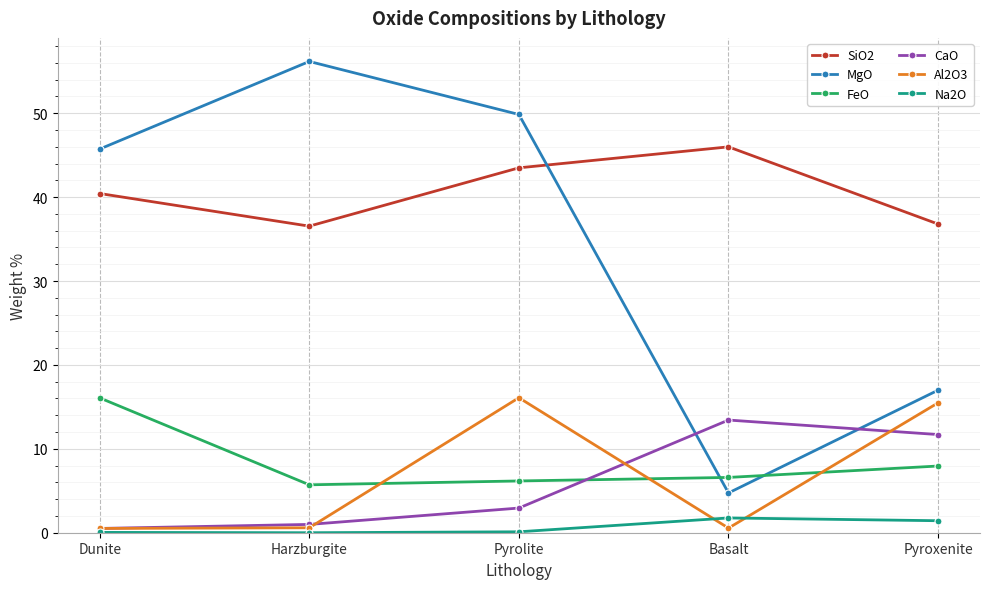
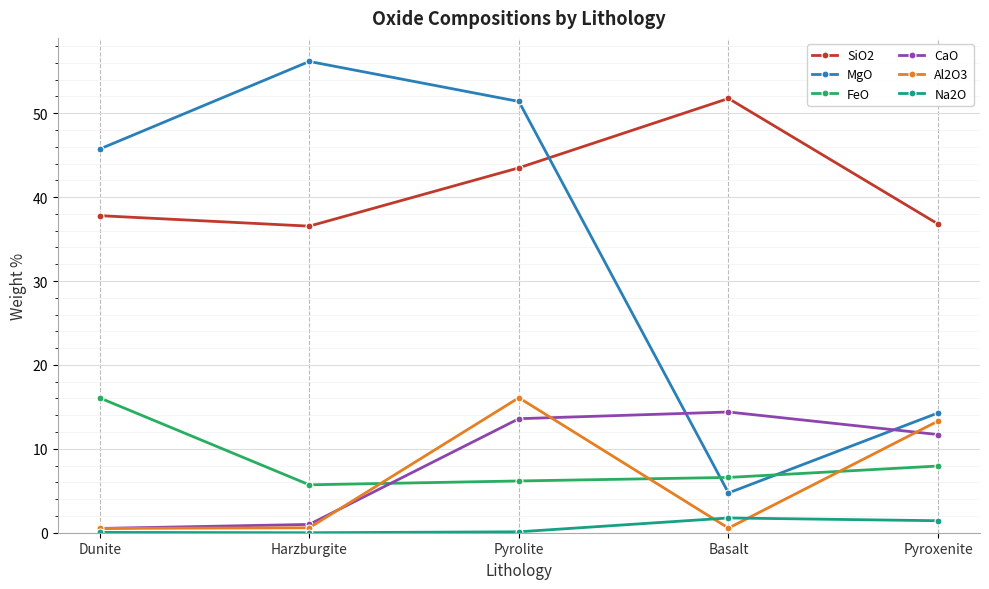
SiO2, Dunite: 40 -> 38
MgO, Pyrolite: 50 -> 51
CaO, Pyrolite: 3 -> 14
SiO2, Basalt: 46 -> 52
CaO, Basalt: 13 -> 14
MgO, Pyroxenite: 17 -> 14
Al2O3, Pyroxenite: 15 -> 13
